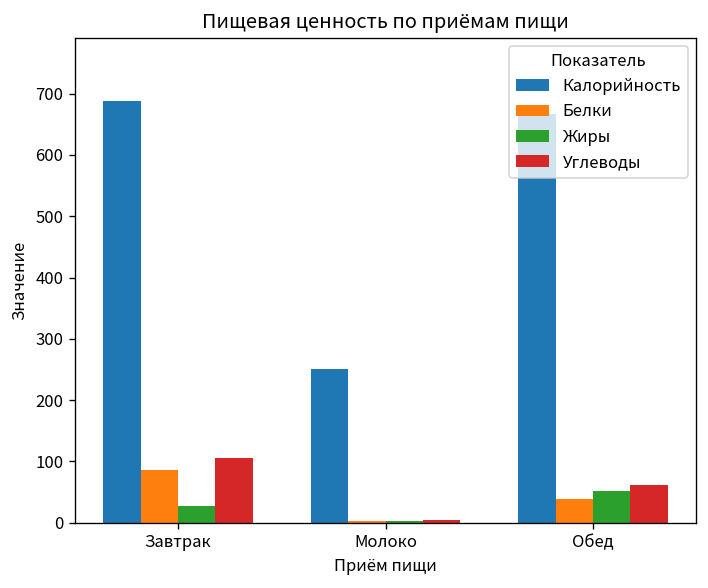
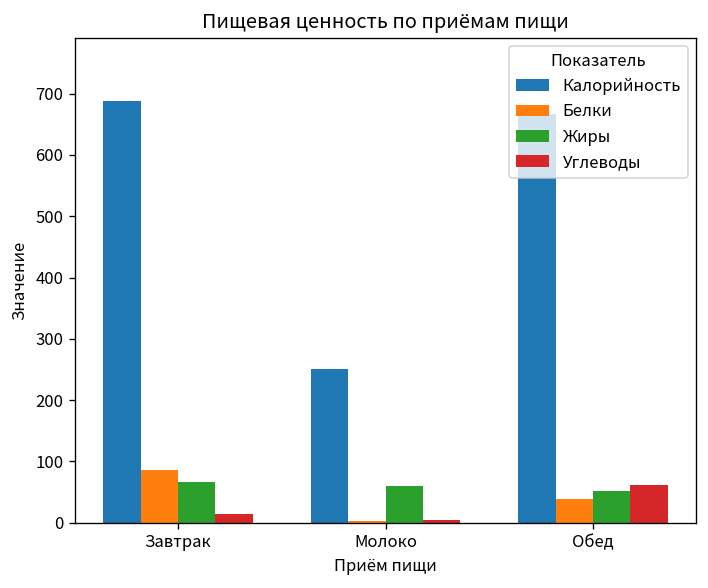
Жиры, Завтрак: 30 -> 70
Углеводы, Завтрак: 110 -> 10
Жиры, Молоко: 0 -> 60
